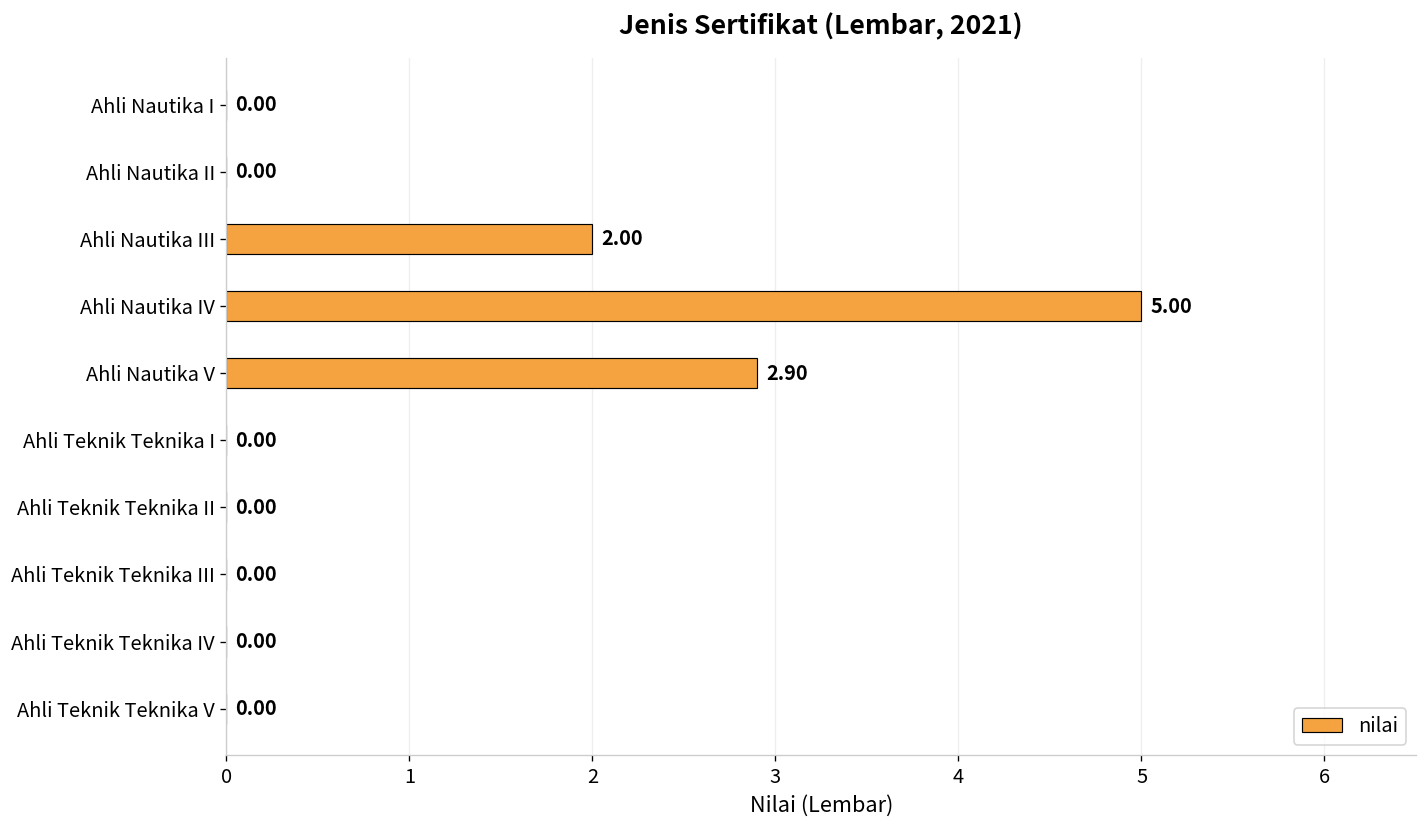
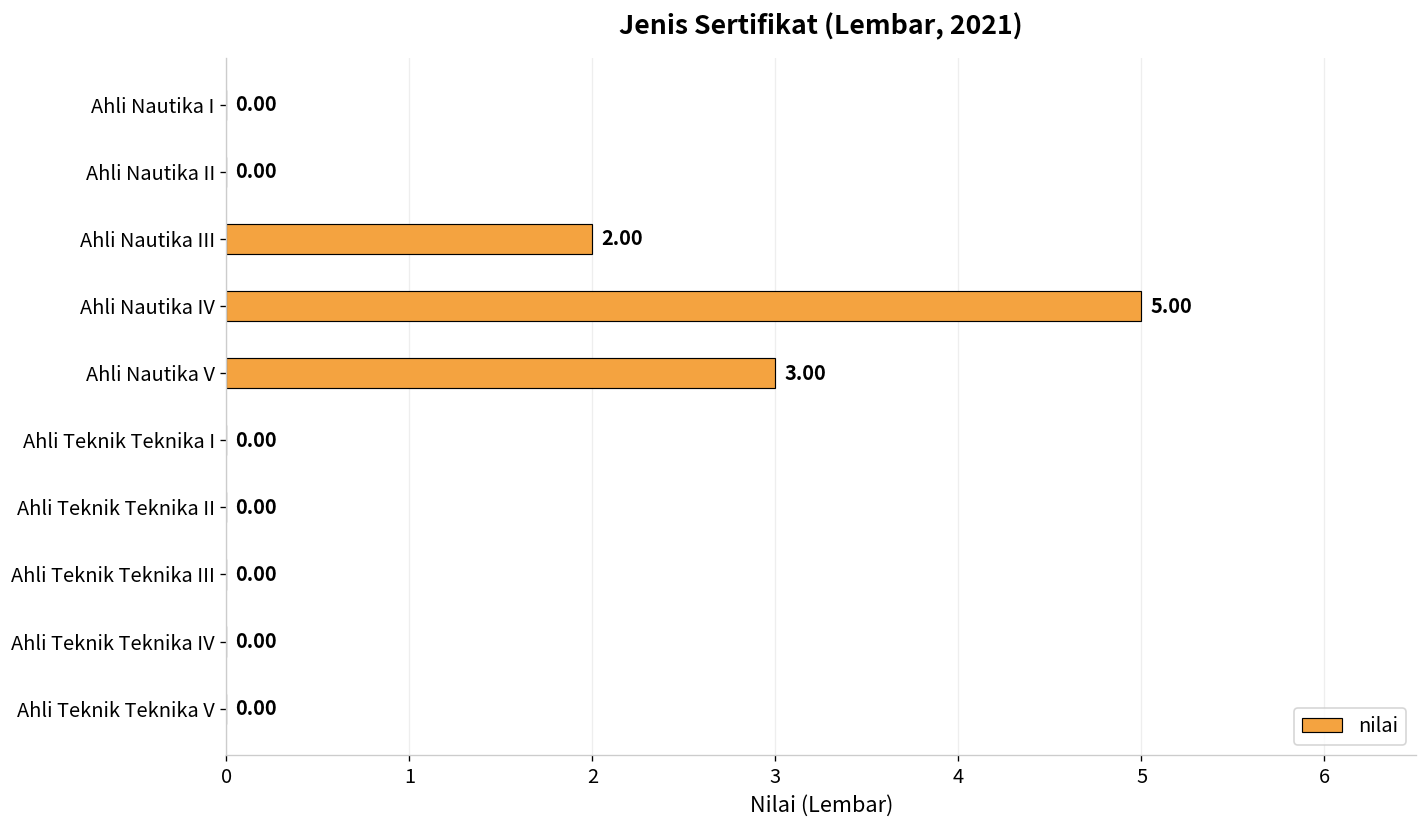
Ahli Nautika V: 2.90 -> 3.00
